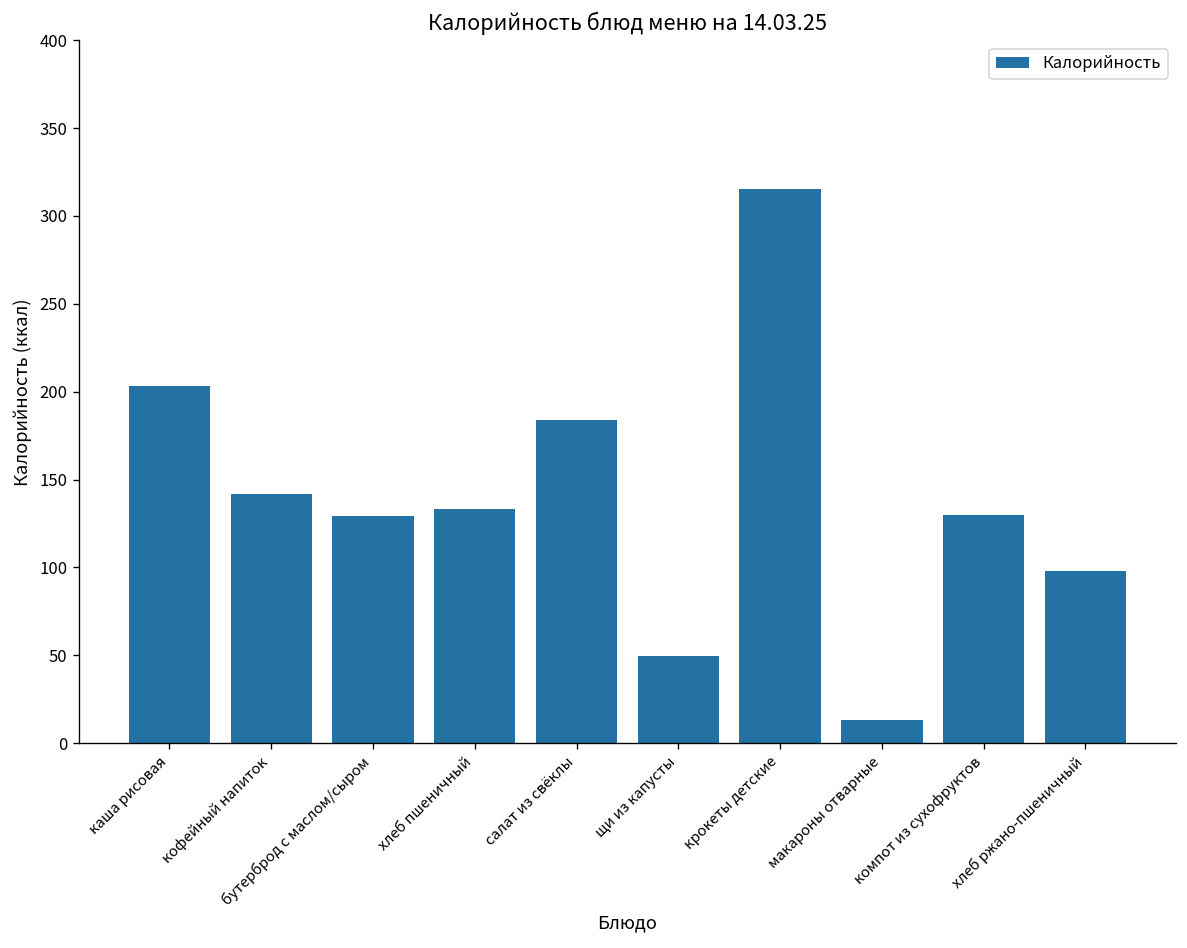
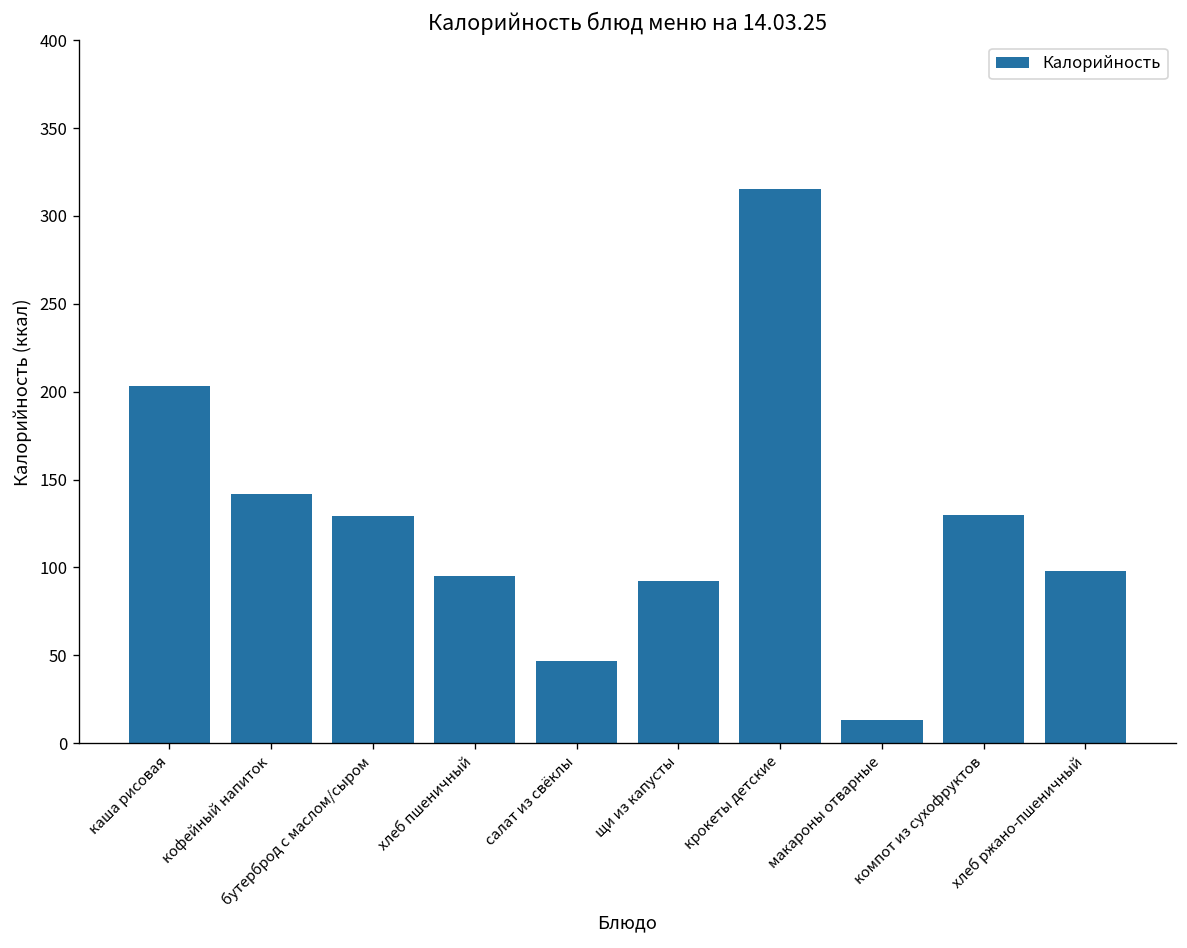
хлеб пшеничный: 133 -> 95
салат из свёклы: 184 -> 47
щи из капусты: 50 -> 92
